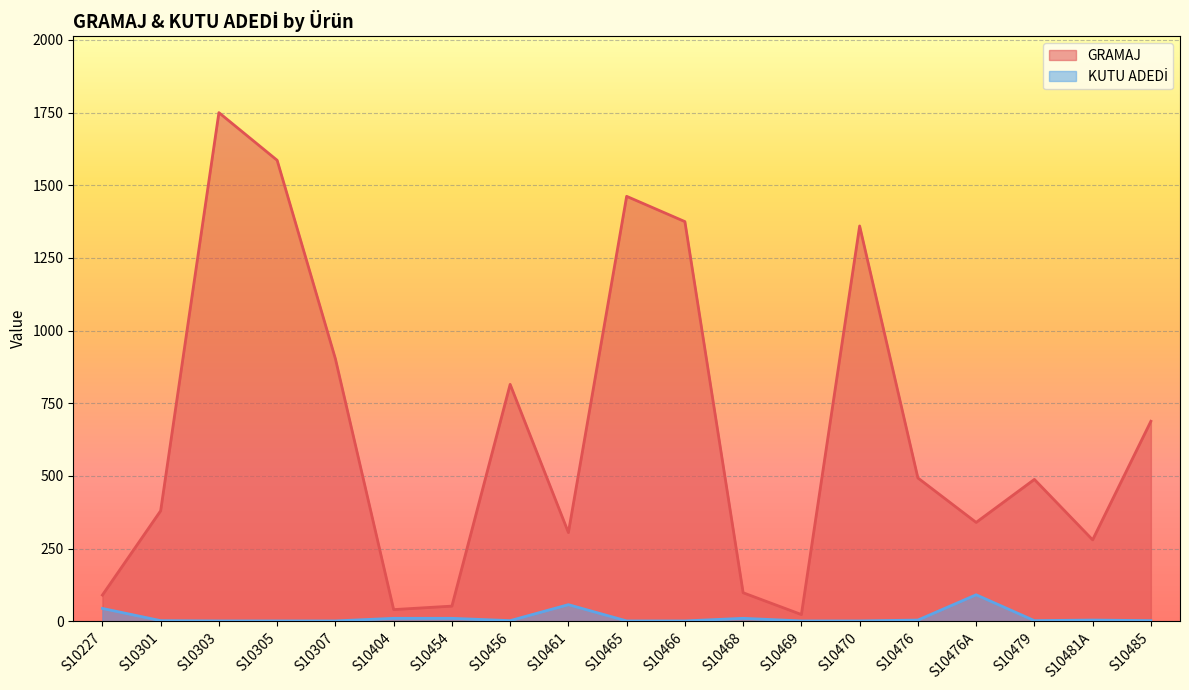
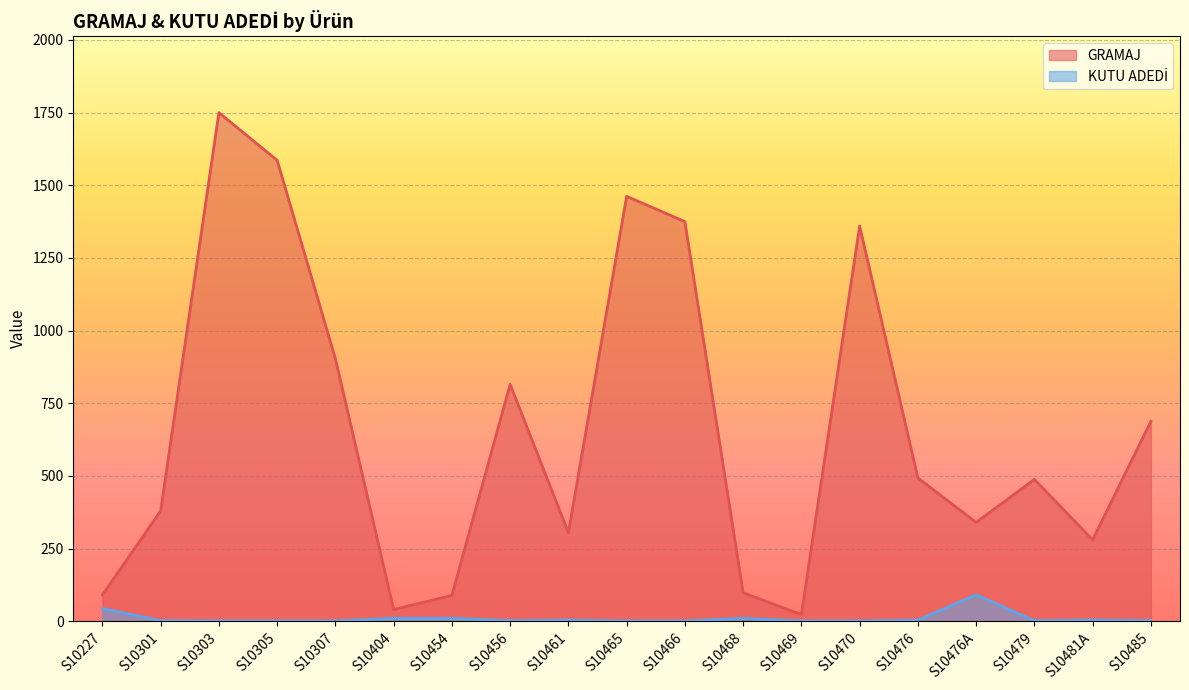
GRAMAJ, S10454: 50 -> 90
KUTU ADEDİ, S10461: 60 -> 0
